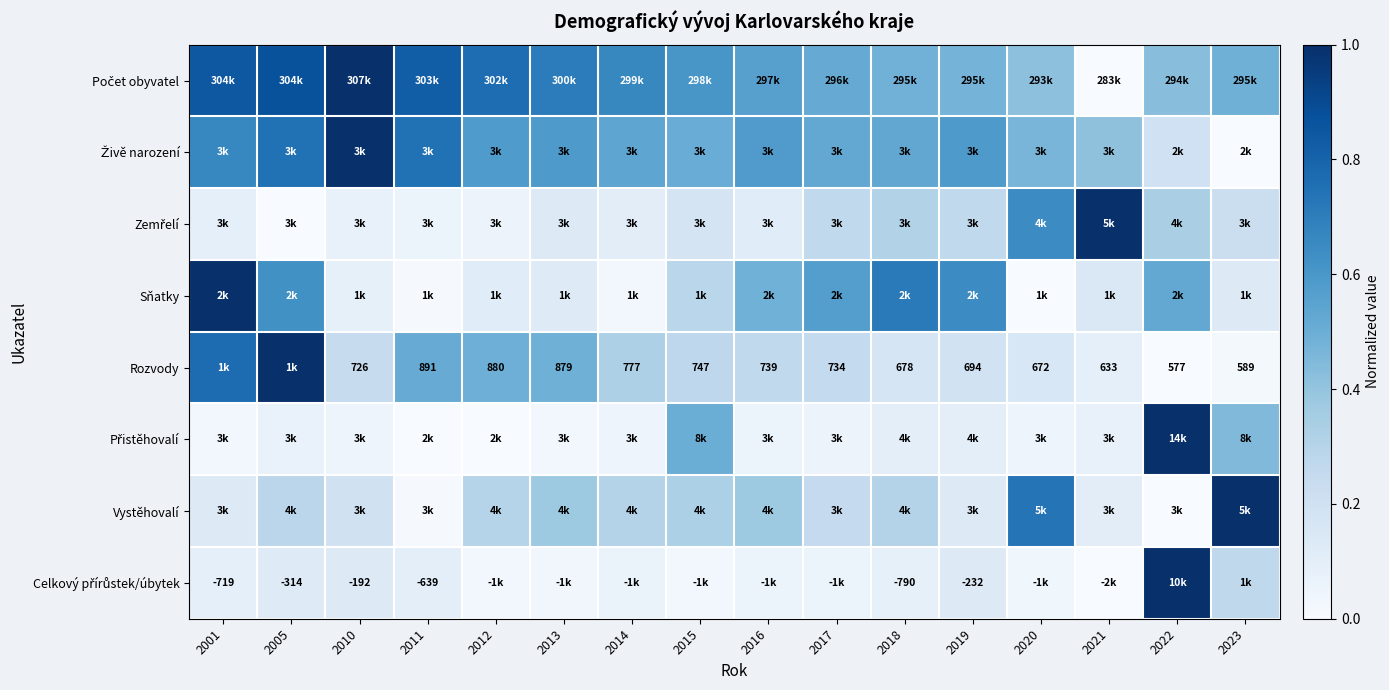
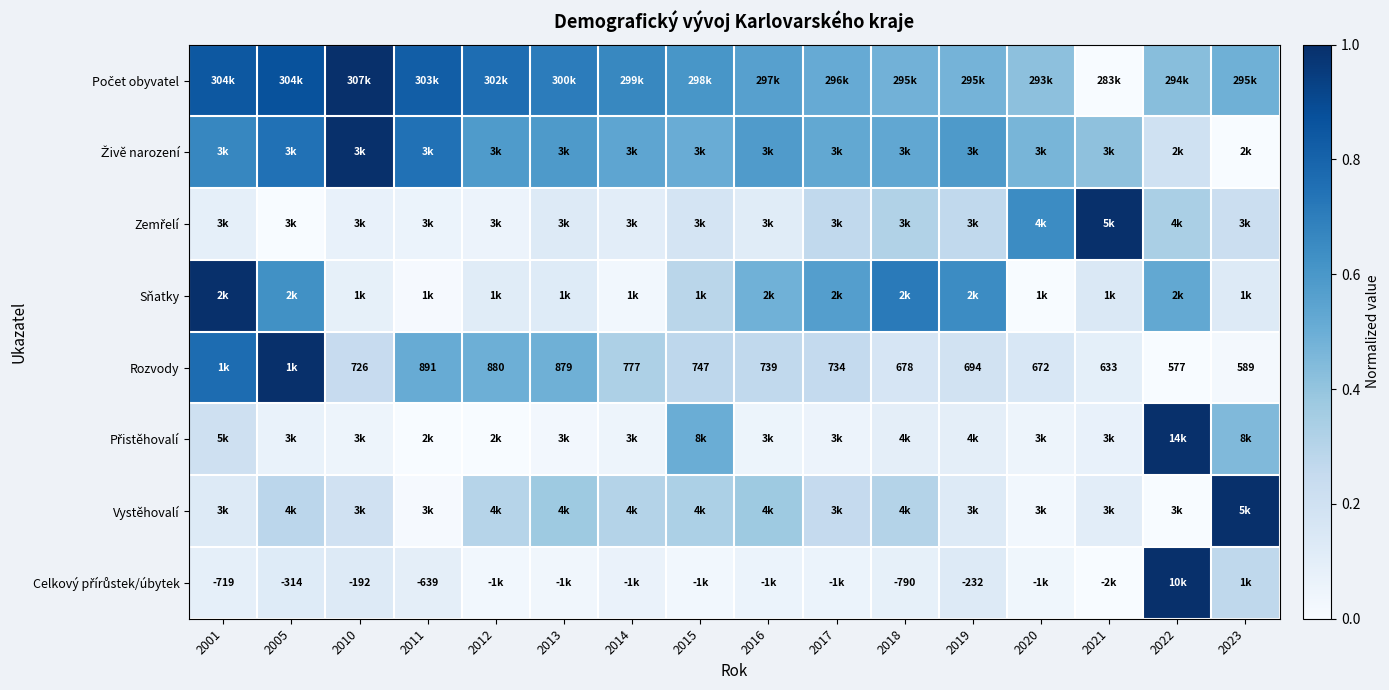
Přistěhovalí, 2001: 3k -> 5k
Vystěhovalí, 2020: 5k -> 3k
